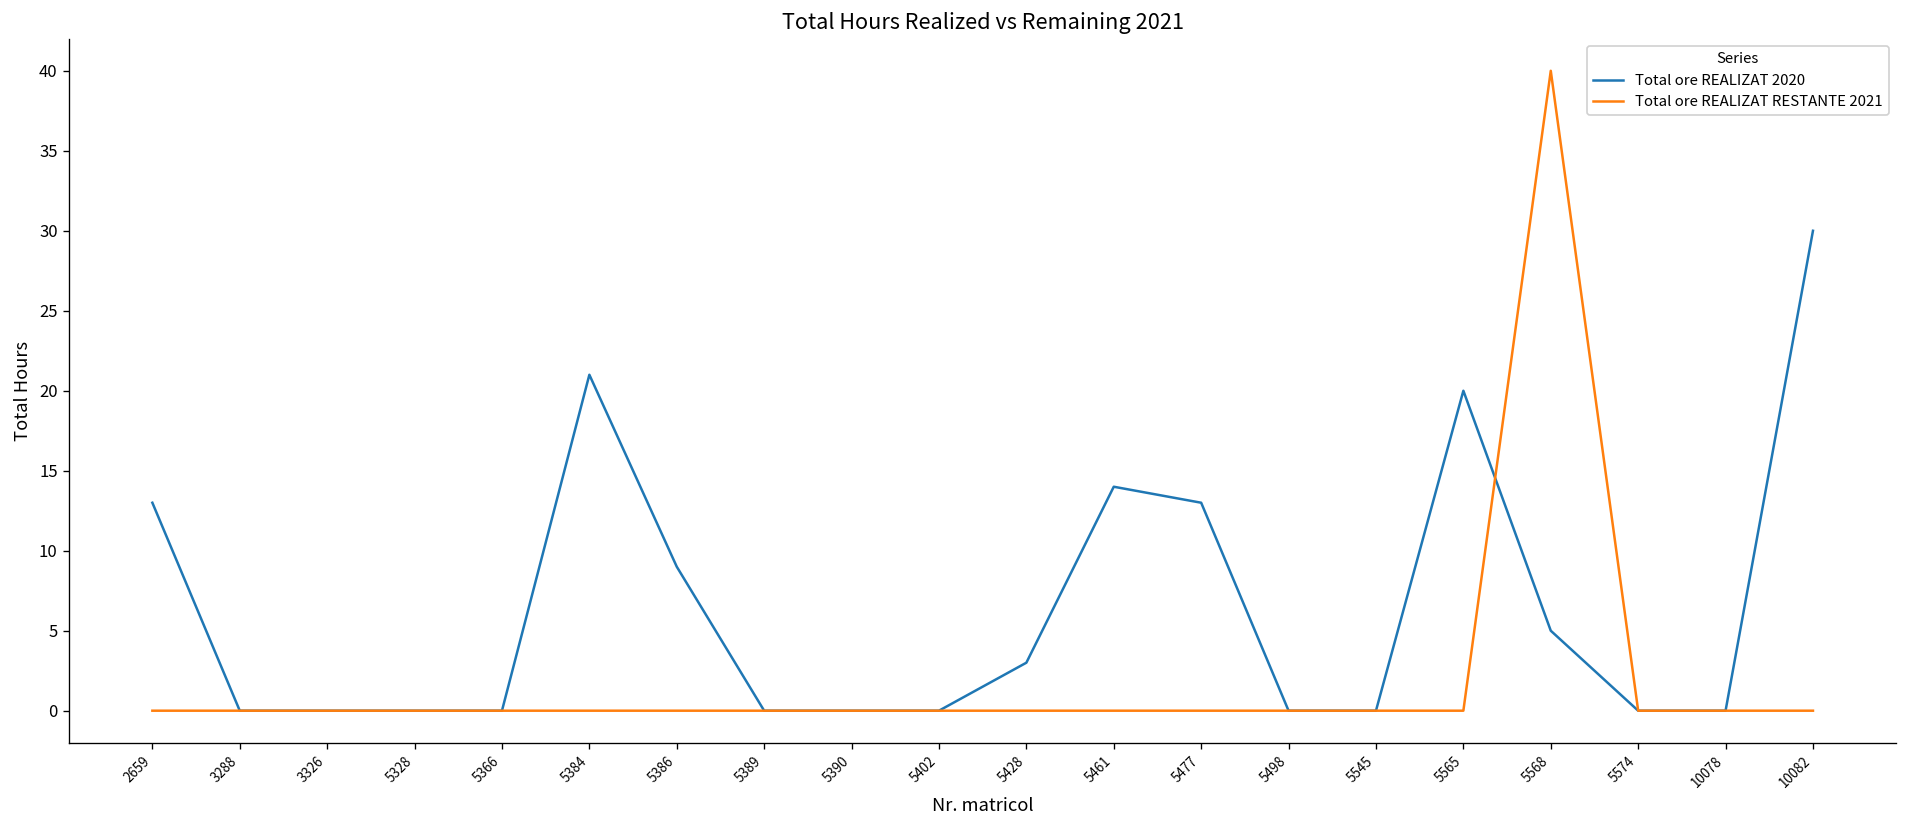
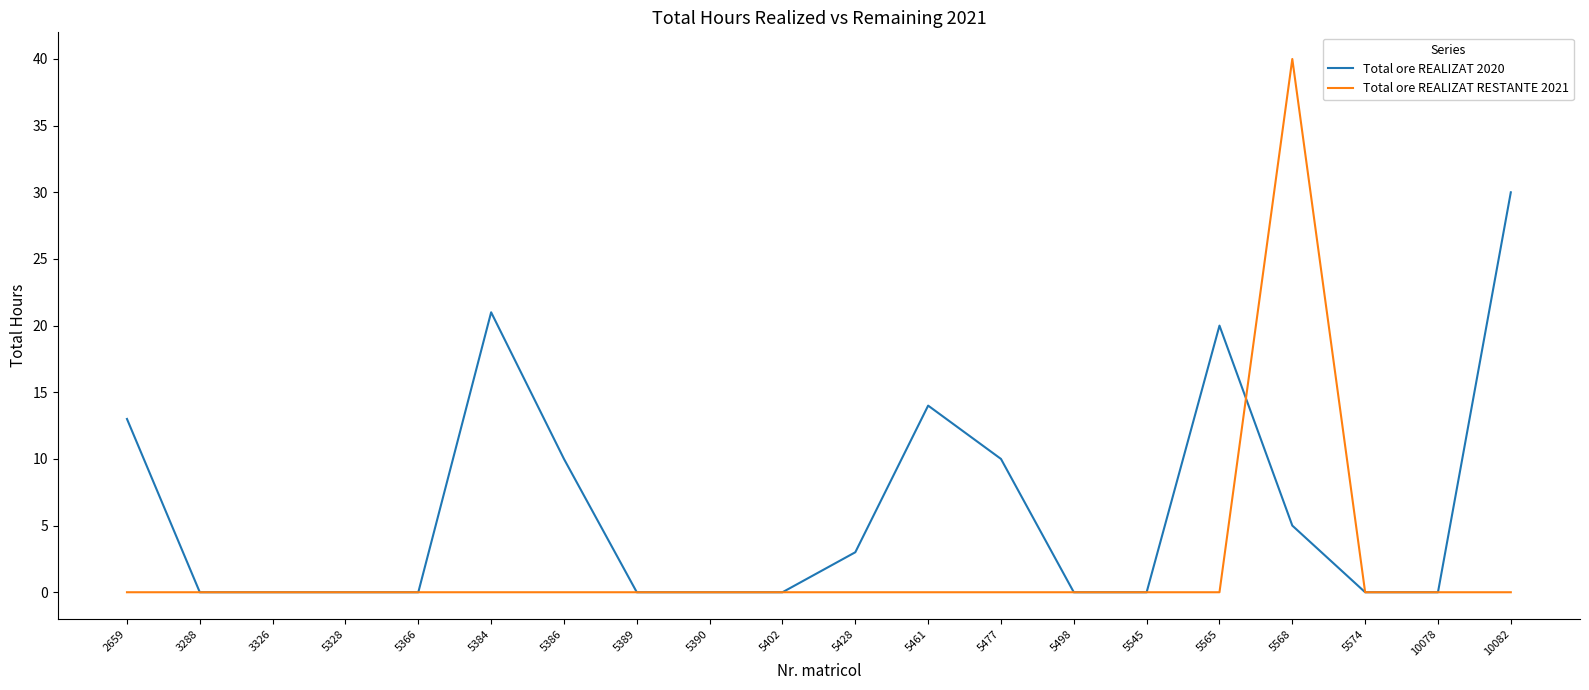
Total ore REALIZAT 2020, 5386: 9 -> 10
Total ore REALIZAT 2020, 5477: 13 -> 10
